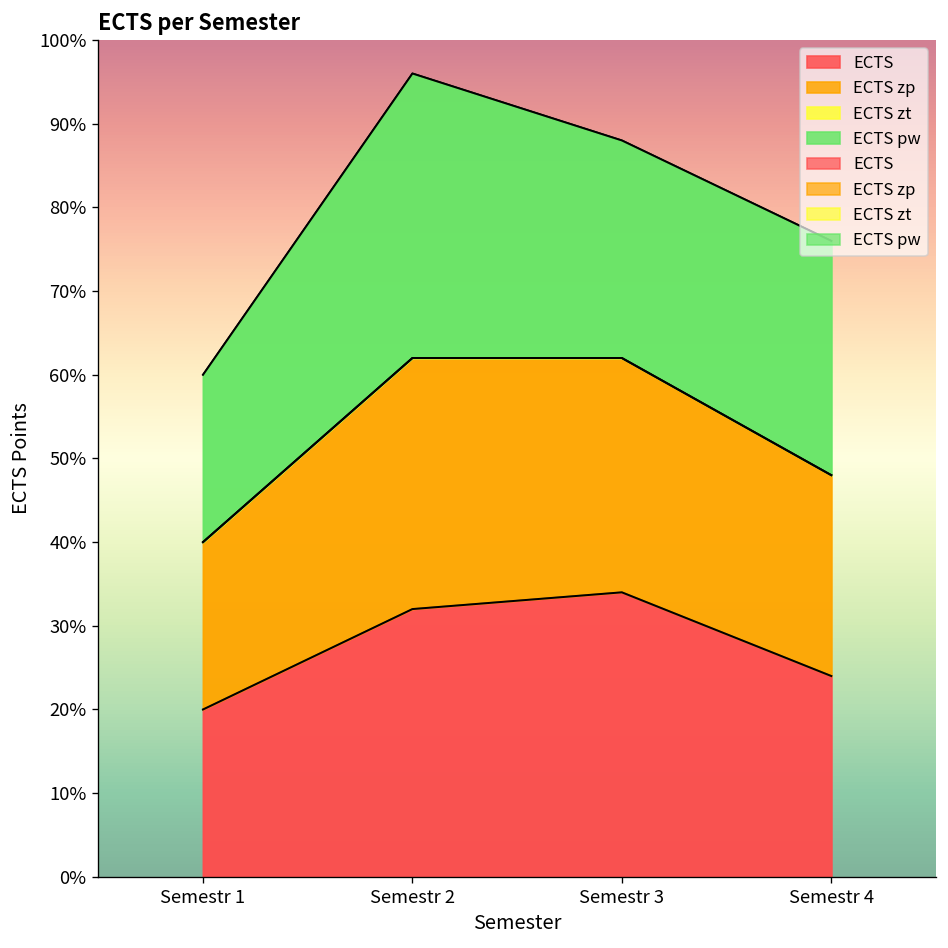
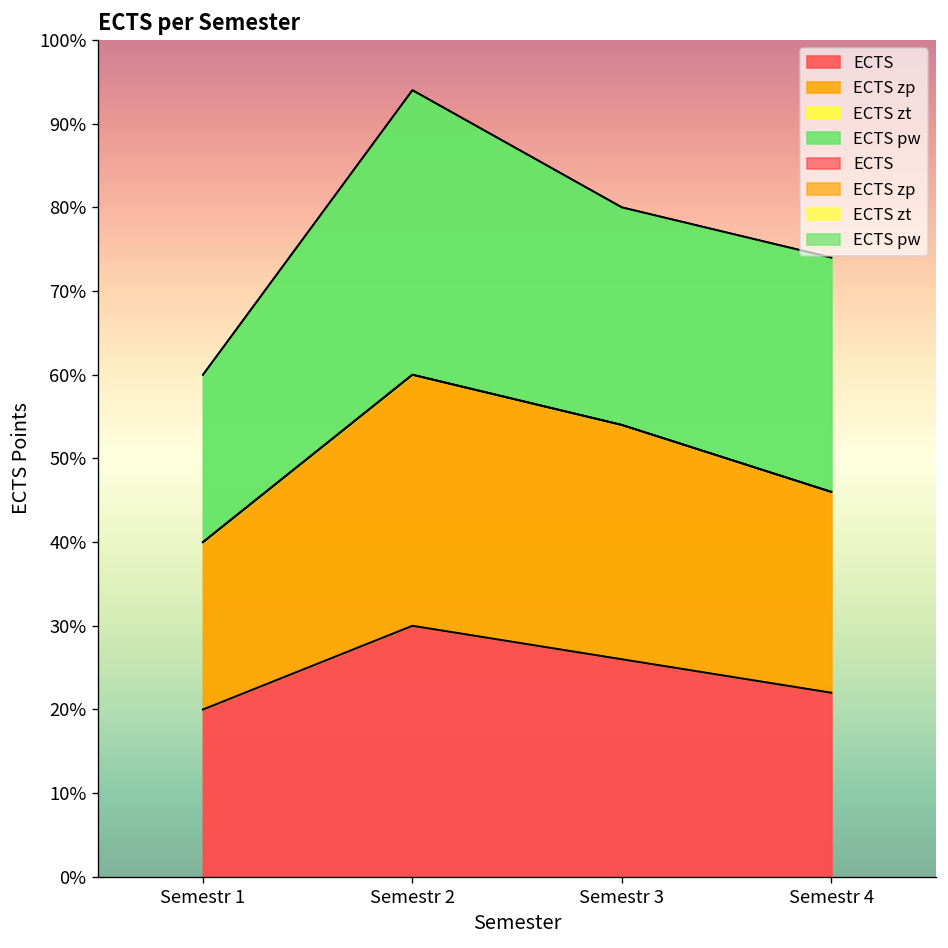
ECTS, Semestr 2: 32% -> 30%
ECTS, Semestr 3: 34% -> 26%
ECTS, Semestr 4: 24% -> 22%
